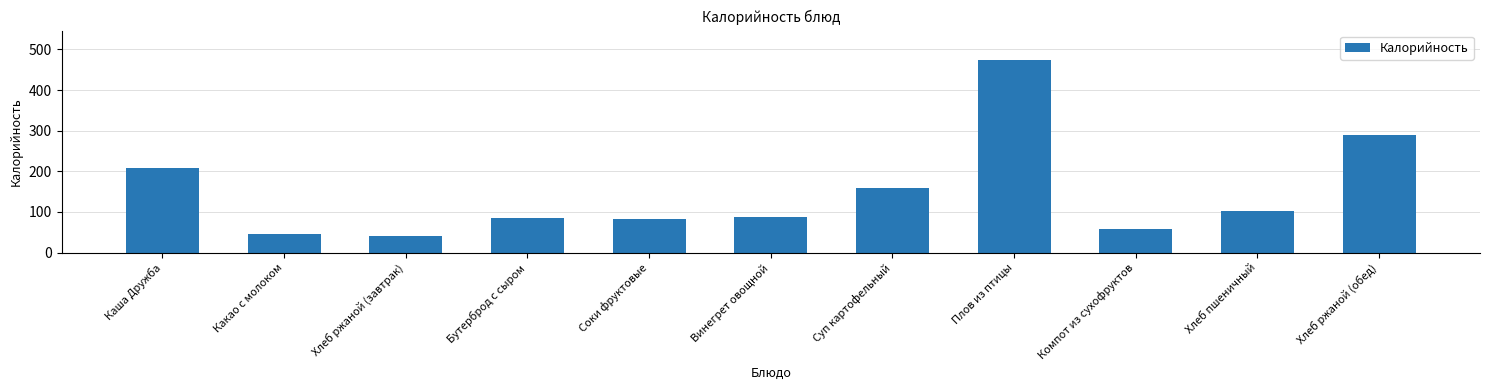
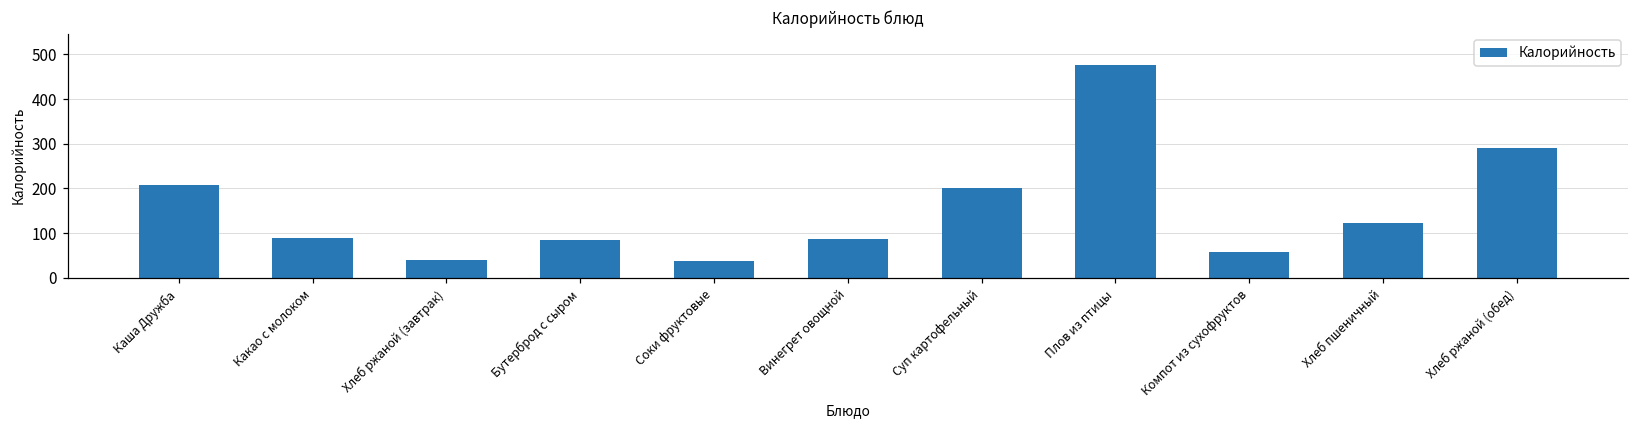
Какао с молоком: 50 -> 90
Соки фруктовые: 80 -> 40
Суп картофельный: 160 -> 200
Хлеб пшеничный: 100 -> 120
